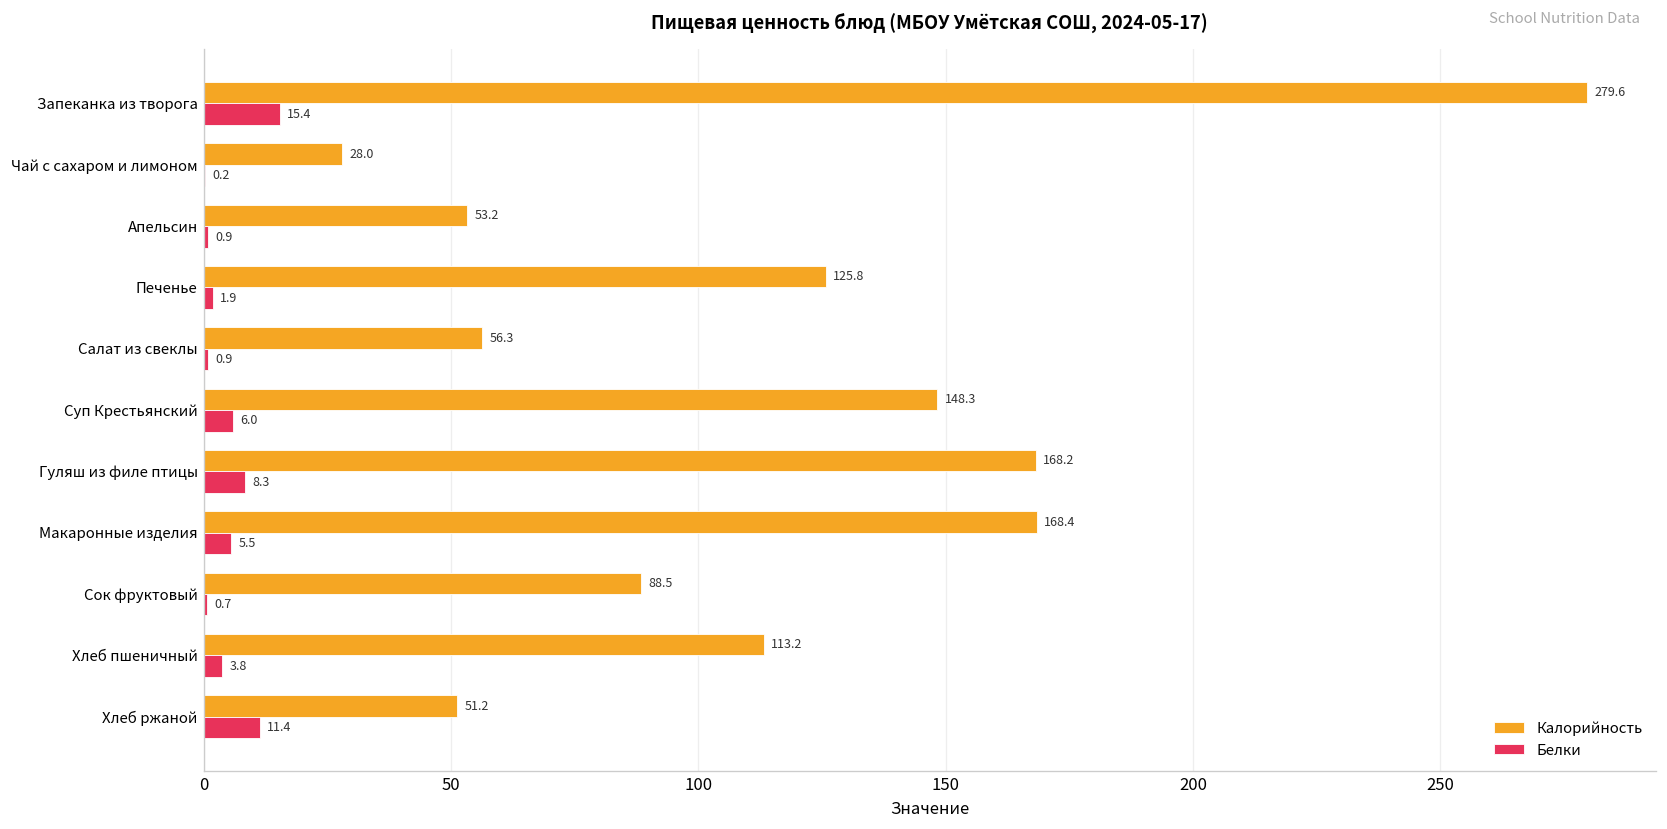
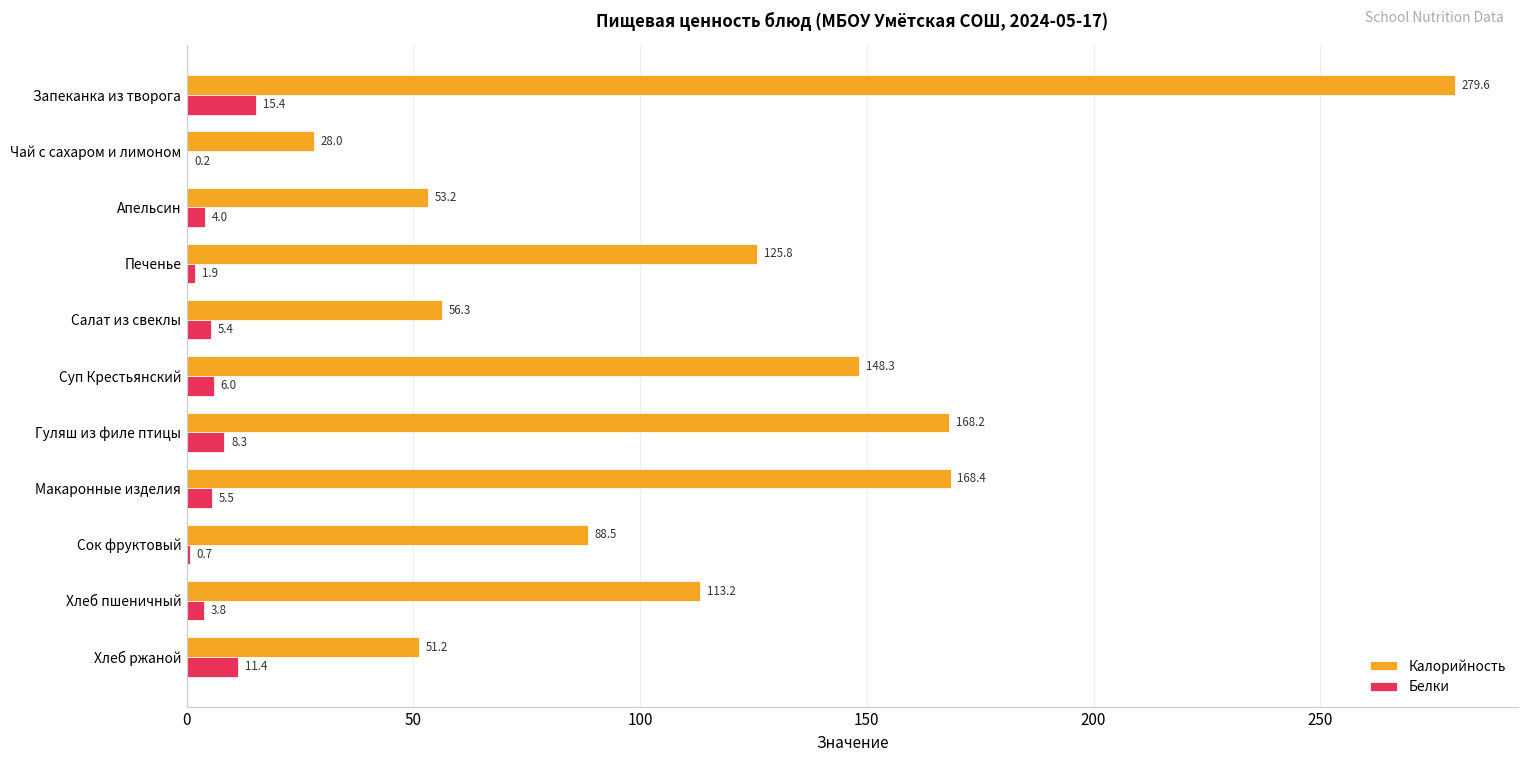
Белки, Апельсин: 0.9 -> 4.0
Белки, Салат из свеклы: 0.9 -> 5.4
